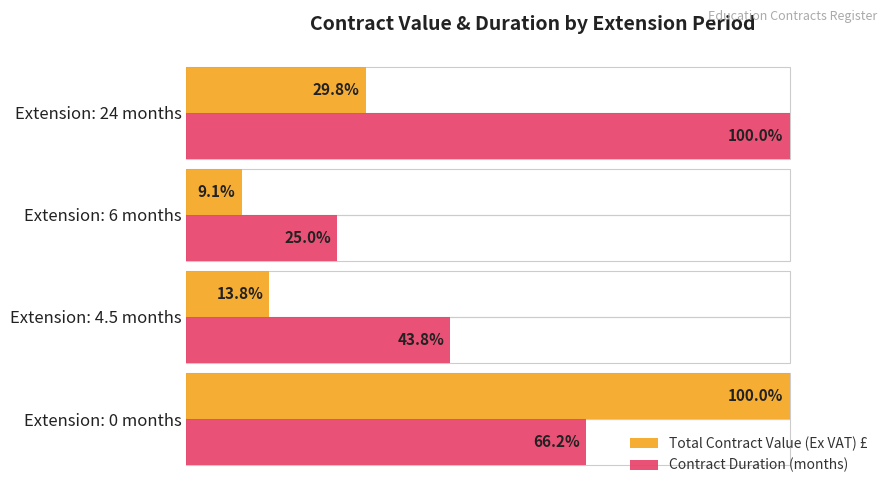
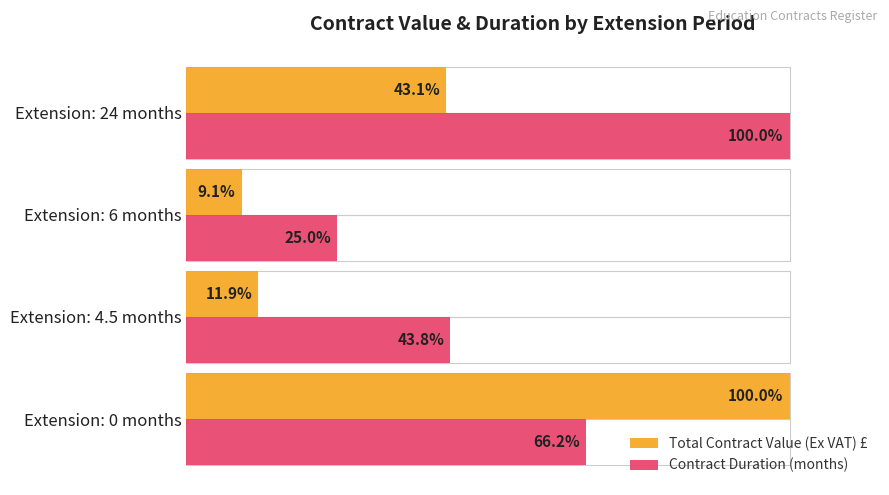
Total Contract Value (Ex VAT) £, Extension: 24 months: 29.8% -> 43.1%
Total Contract Value (Ex VAT) £, Extension: 4.5 months: 13.8% -> 11.9%
